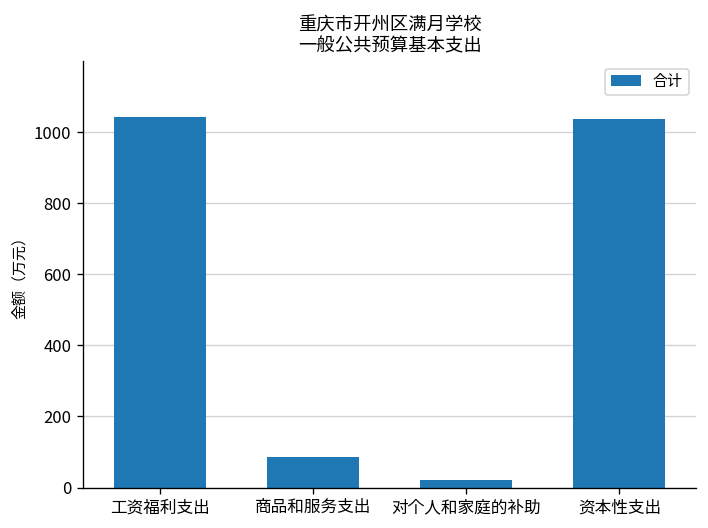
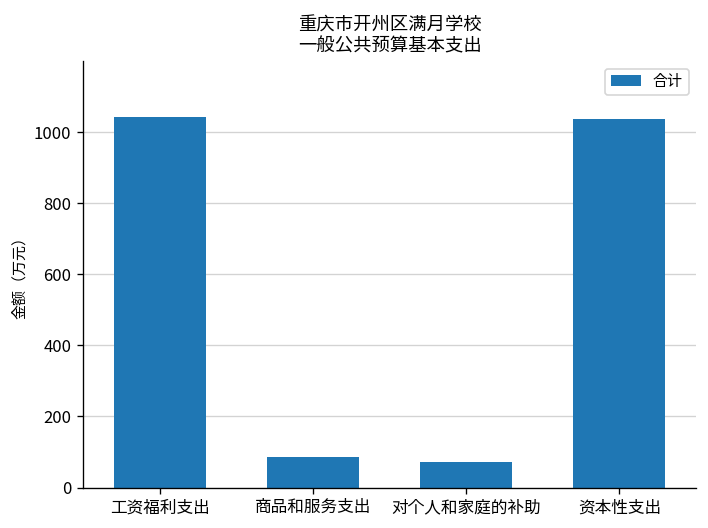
对个人和家庭的补助: 20 -> 70
